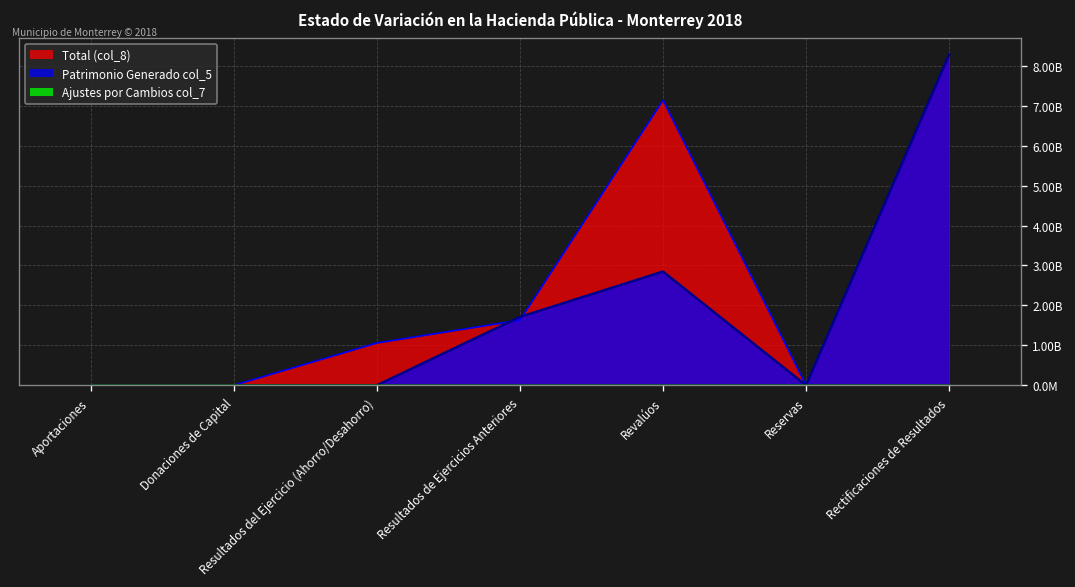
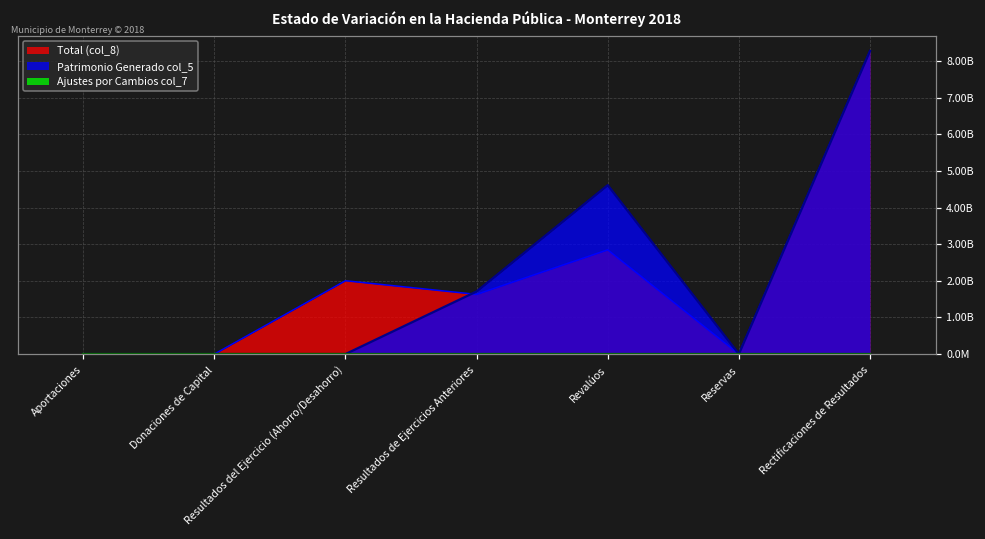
Total (col_8), Resultados del Ejercicio (Ahorro/Desahorro): 1100000000 -> 2000000000
Total (col_8), Revalúos: 7100000000 -> 2800000000
Patrimonio Generado col_5, Revalúos: 2800000000 -> 4600000000
